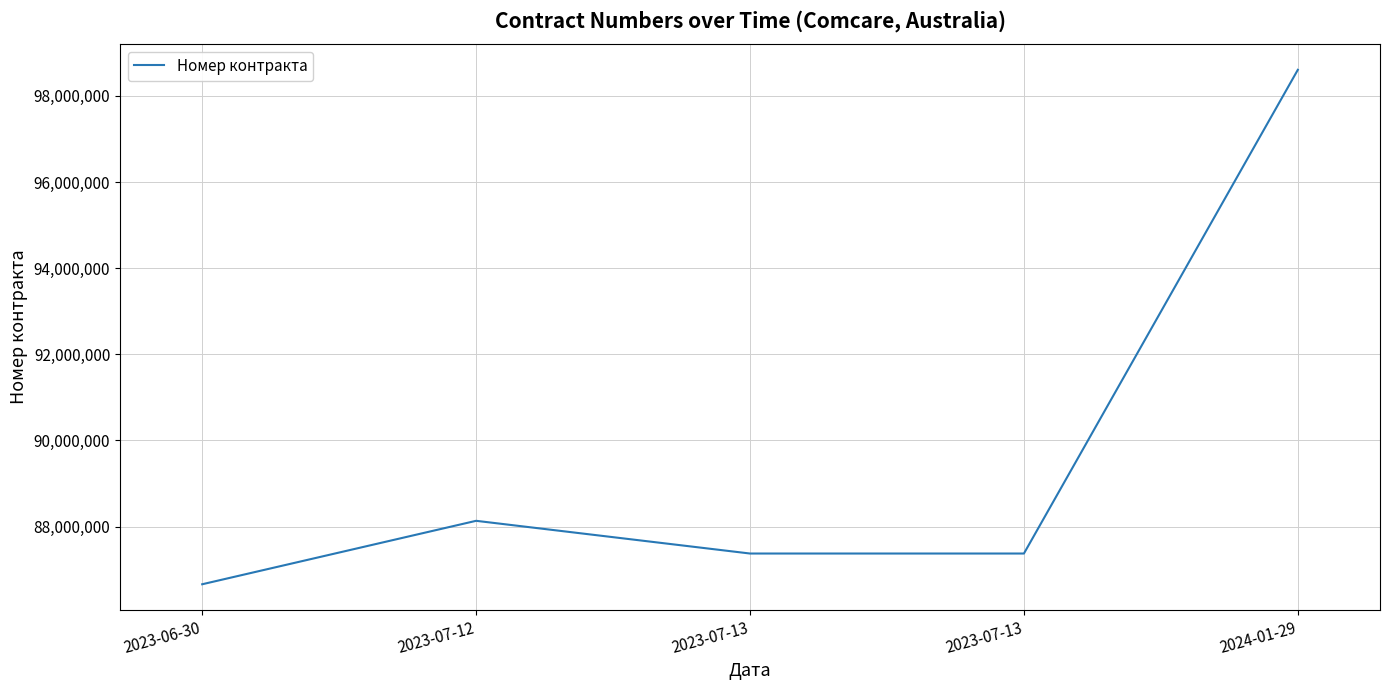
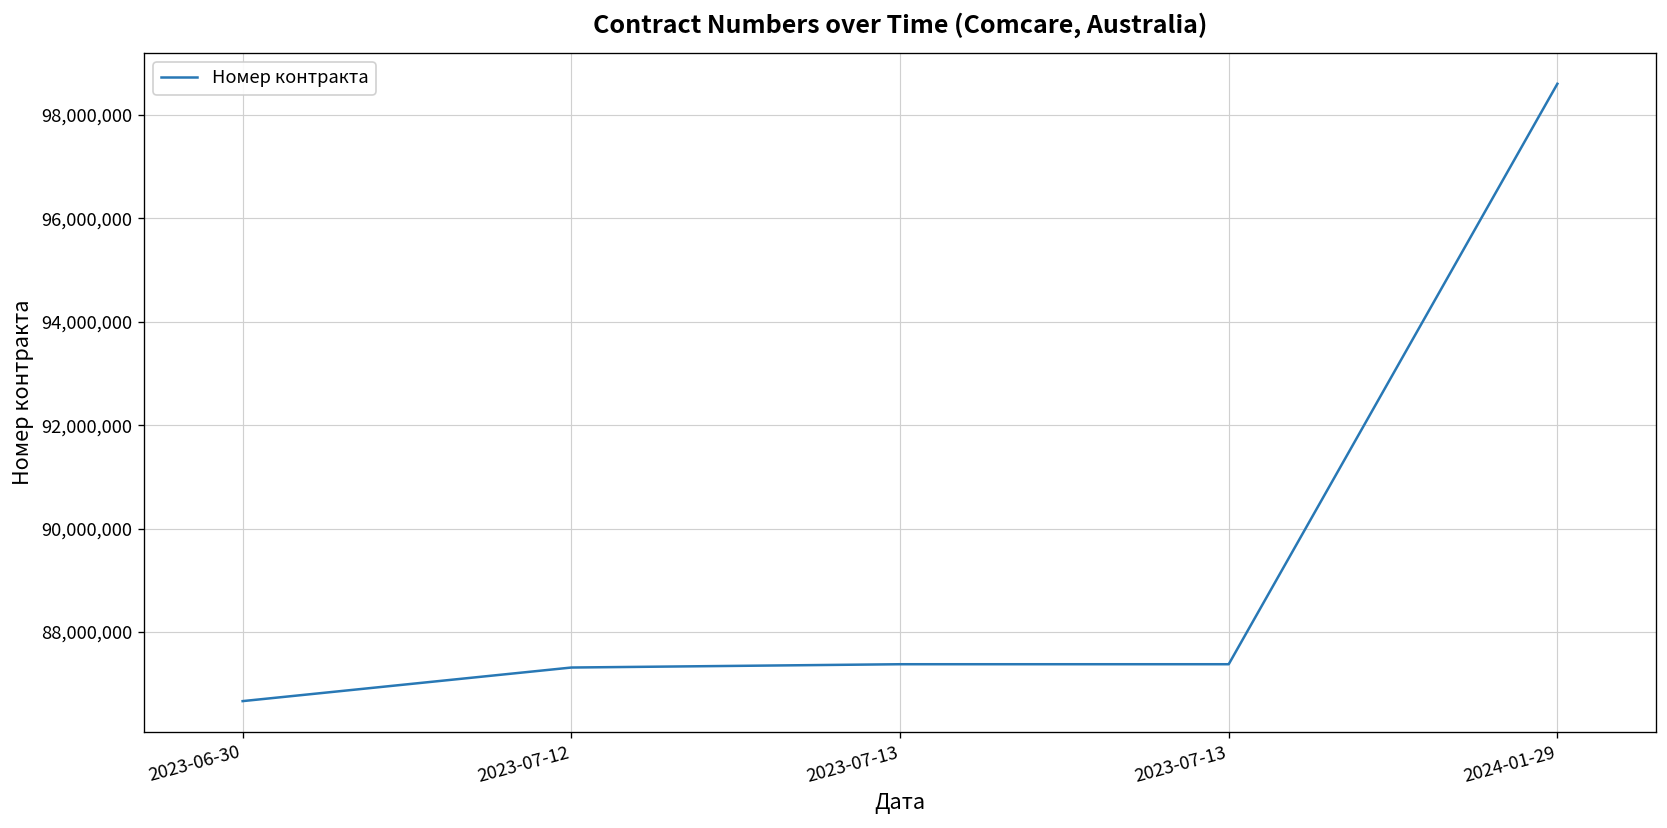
2023-07-12: 88,100,000 -> 87,300,000
